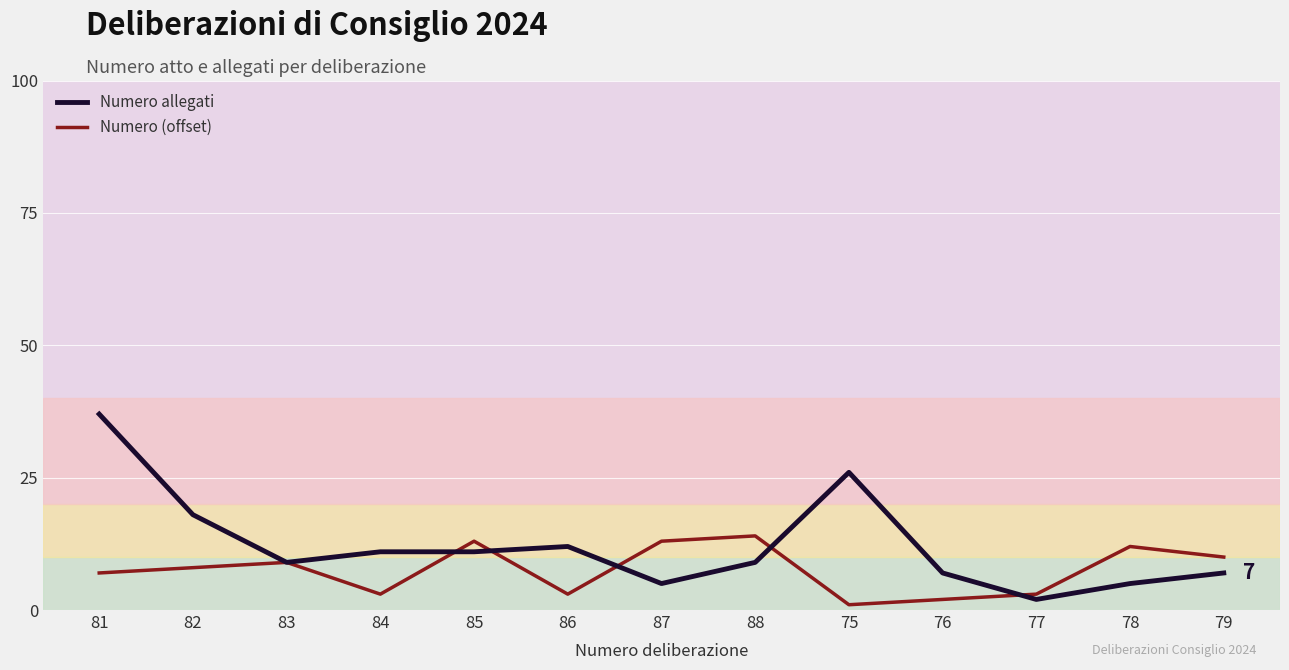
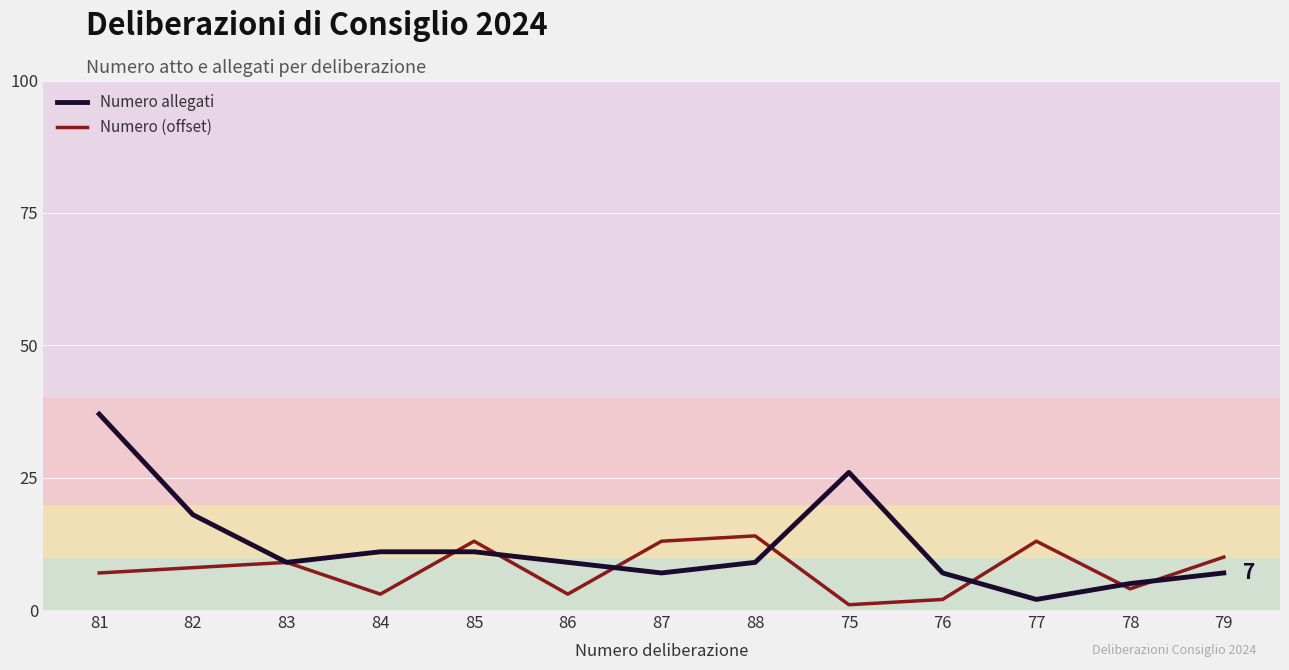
Numero allegati, 86: 12 -> 9
Numero allegati, 87: 5 -> 7
Numero (offset), 77: 3 -> 13
Numero (offset), 78: 12 -> 4
